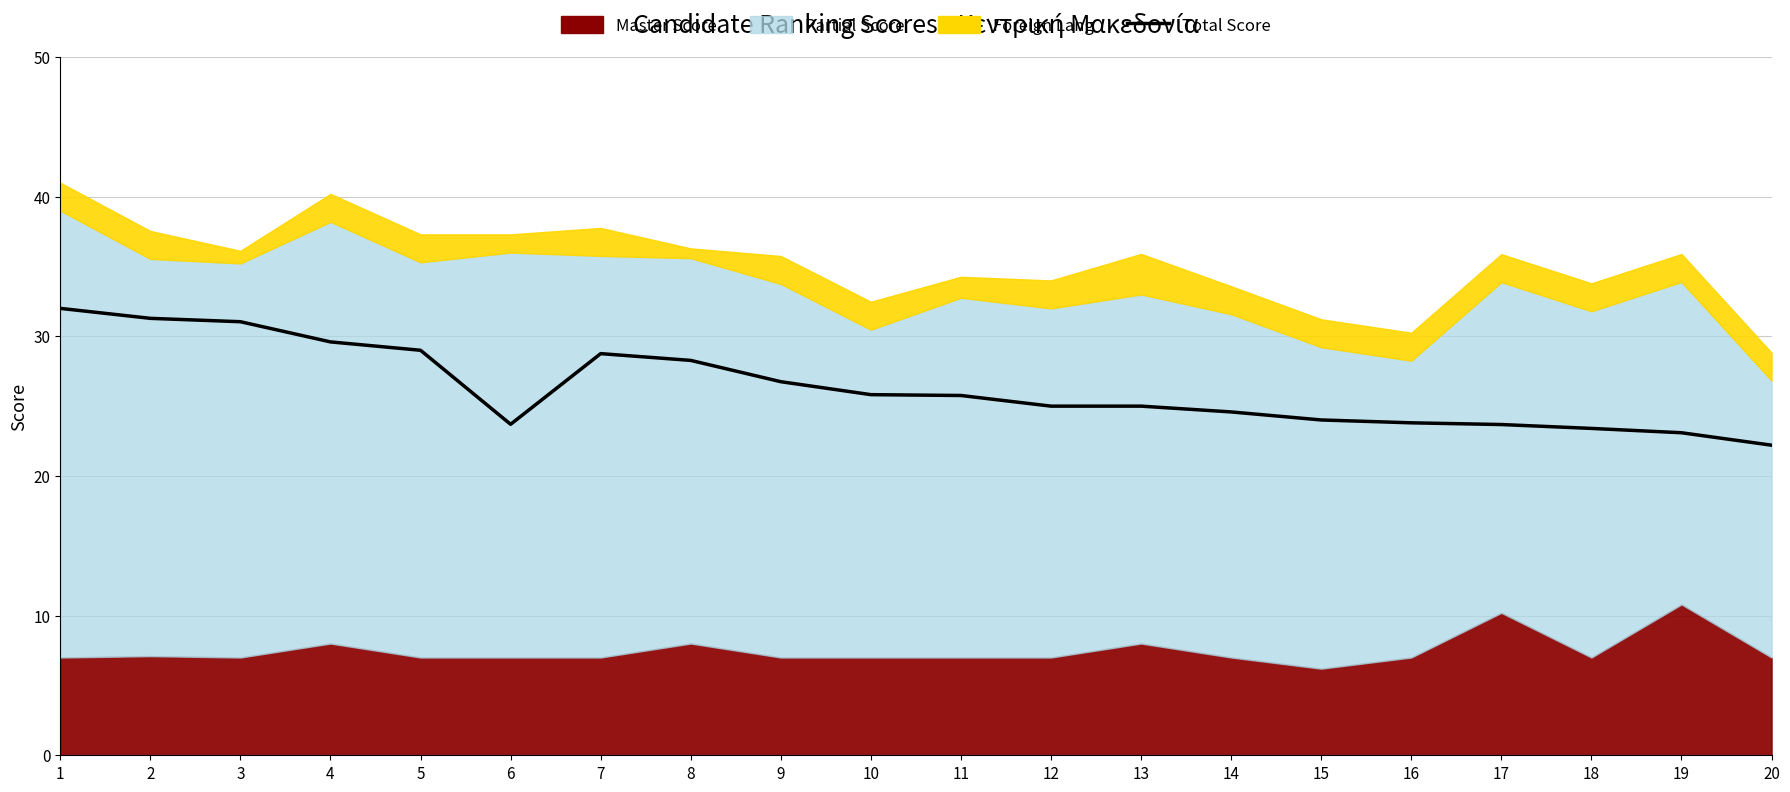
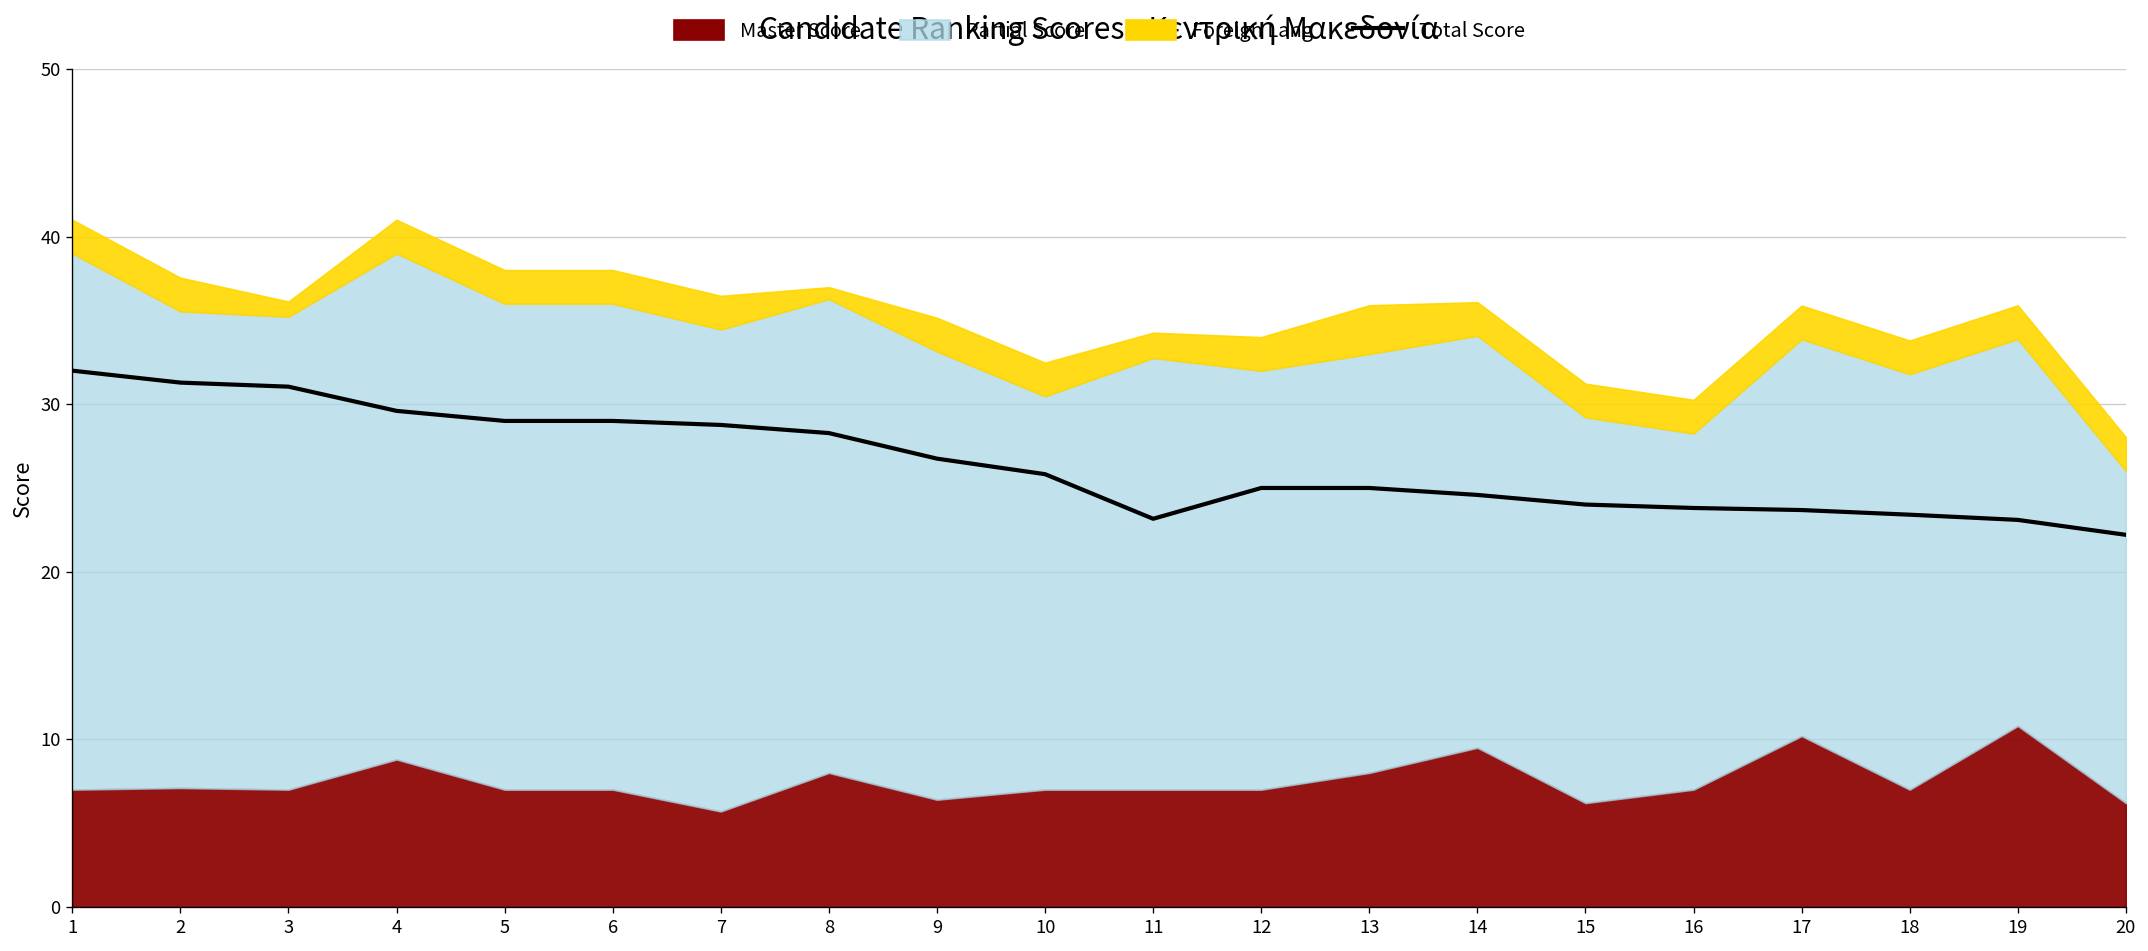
Master Score, 4: 8.0 -> 8.8
Partial Score, 5: 28.3 -> 29.0
Total Score, 6: 23.7 -> 29.0
Foreign Lang, 6: 1.3 -> 2.0
Master Score, 7: 7.0 -> 5.7
Partial Score, 8: 27.6 -> 28.3
Master Score, 9: 7.0 -> 6.4
Total Score, 11: 25.8 -> 23.2
Master Score, 14: 7.0 -> 9.5
Master Score, 20: 7.0 -> 6.2
